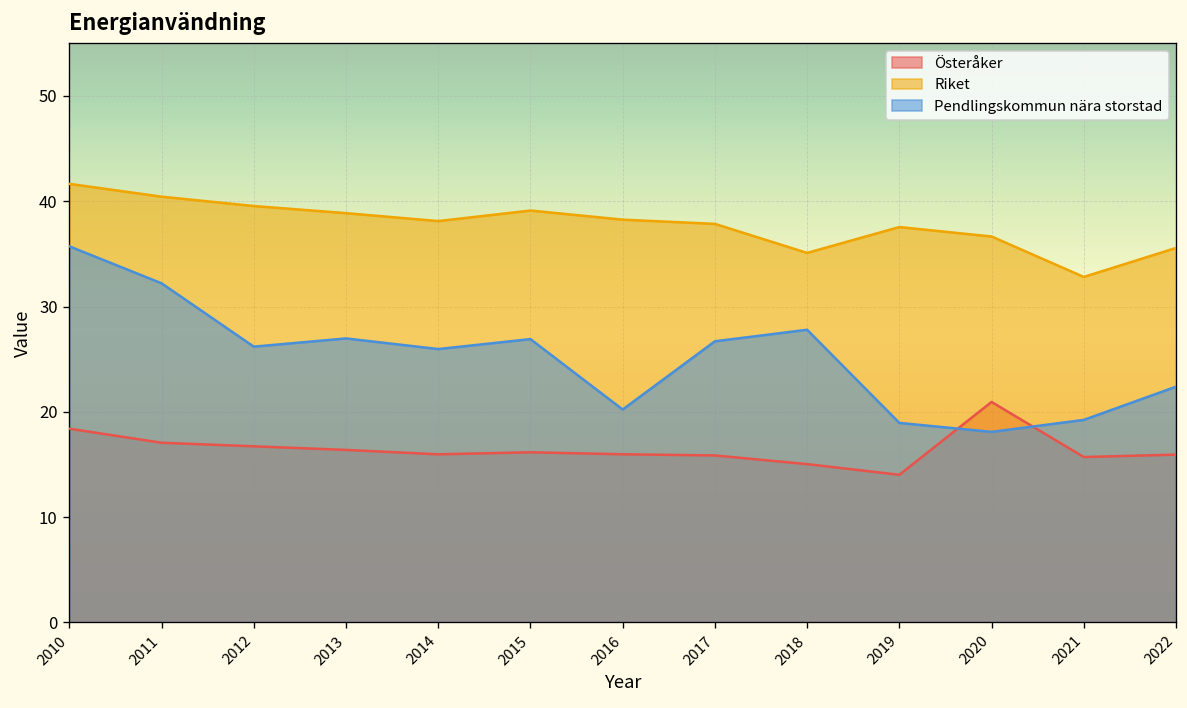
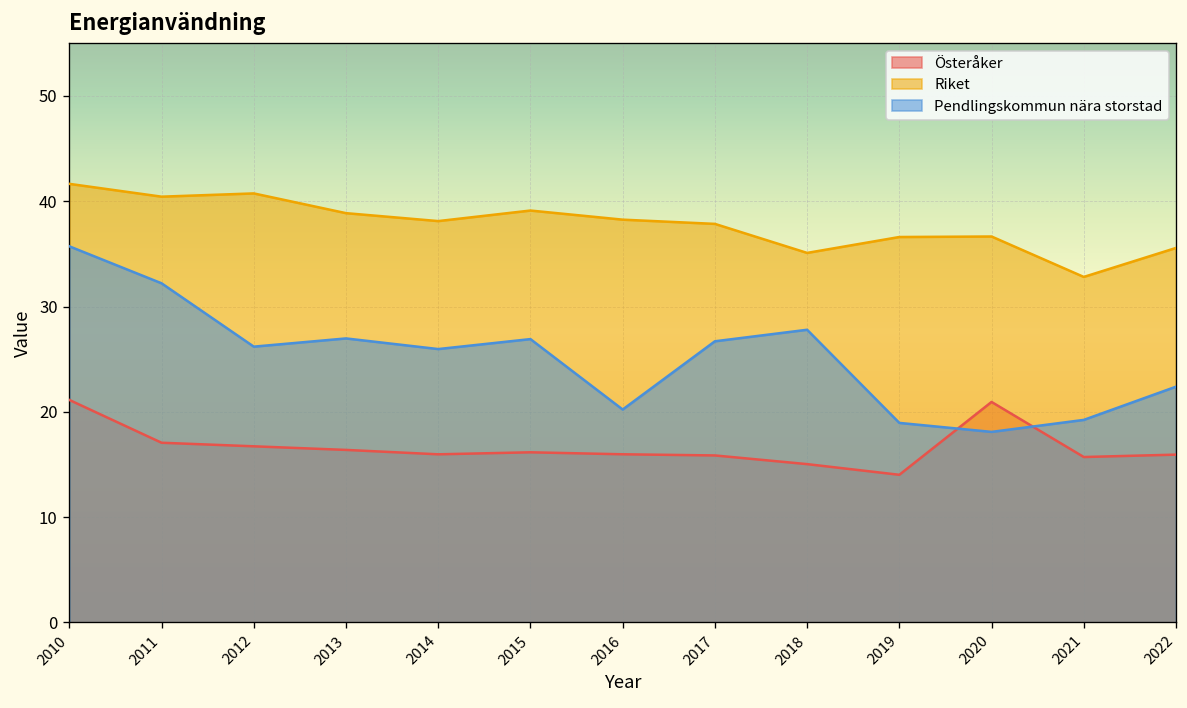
Österåker, 2010: 18 -> 21
Riket, 2012: 40 -> 41
Riket, 2019: 38 -> 37
